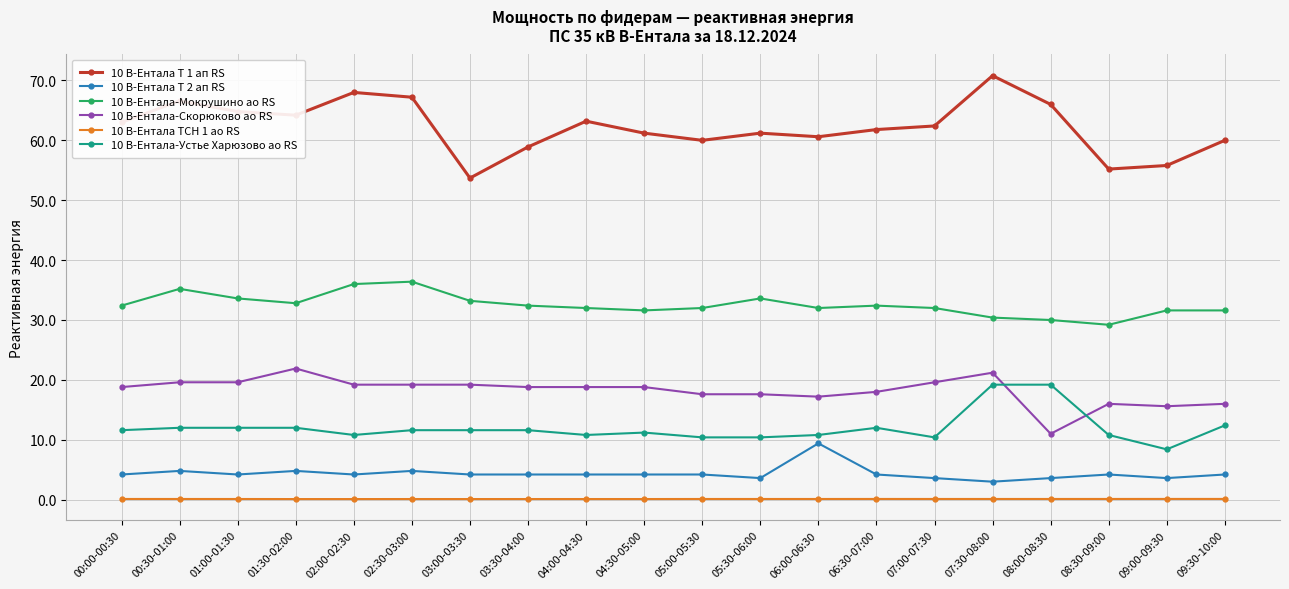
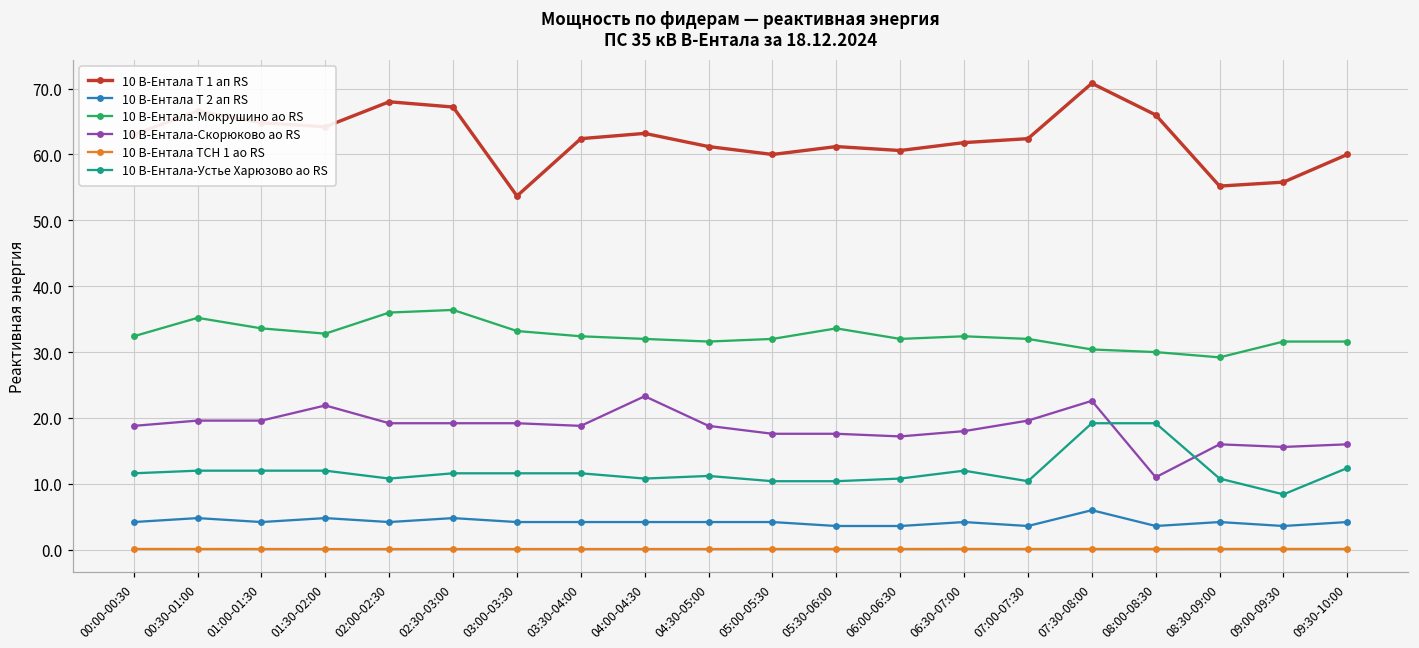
10 В-Ентала Т 1 ап RS, 03:30-04:00: 59 -> 62
10 В-Ентала-Скорюково ао RS, 04:00-04:30: 19 -> 23
10 В-Ентала Т 2 ап RS, 06:00-06:30: 9 -> 4
10 В-Ентала Т 2 ап RS, 07:30-08:00: 3 -> 6
10 В-Ентала-Скорюково ао RS, 07:30-08:00: 21 -> 23
